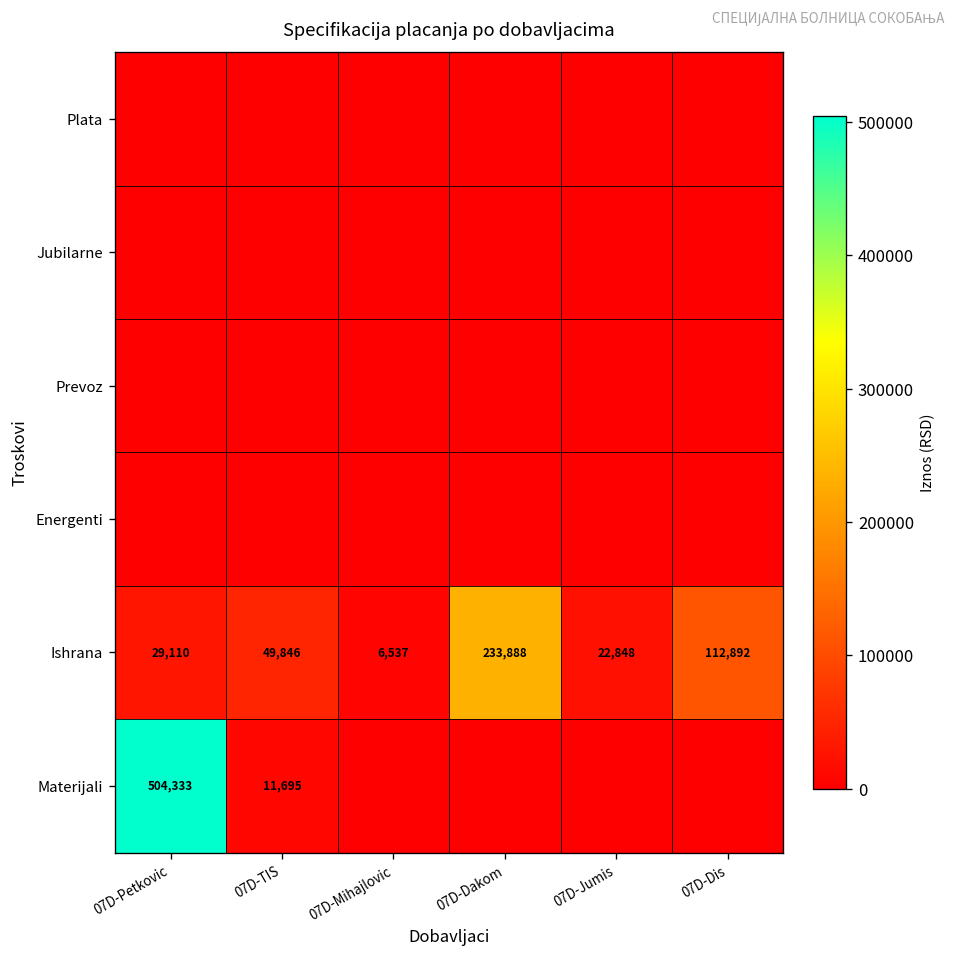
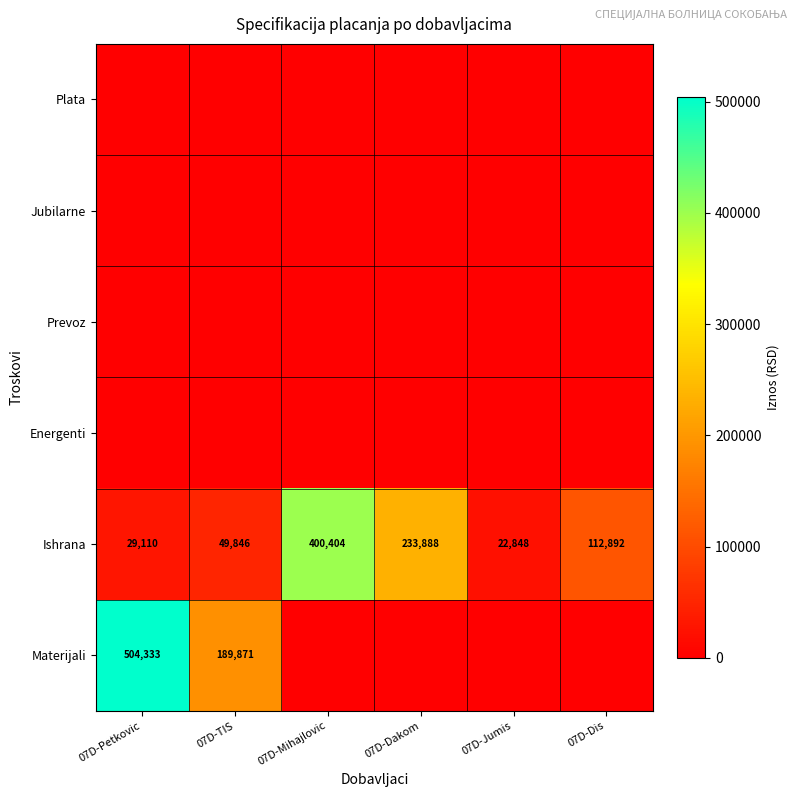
Ishrana, 07D-Mihajlovic: 6,537 -> 400,404
Materijali, 07D-TIS: 11,695 -> 189,871
